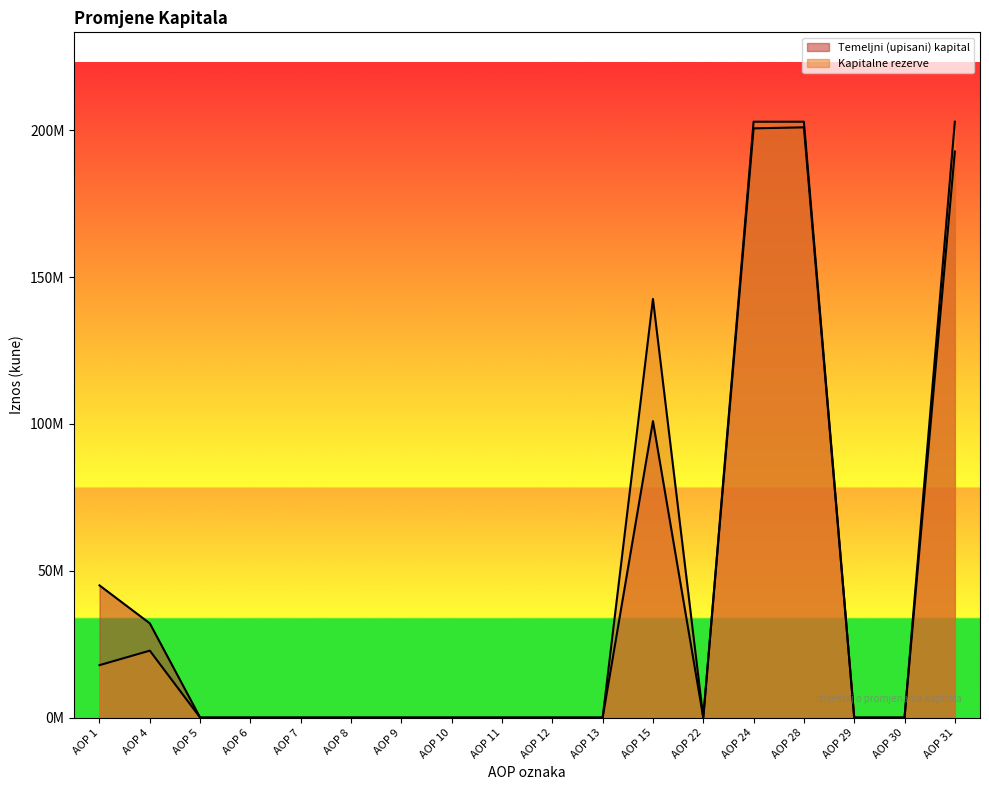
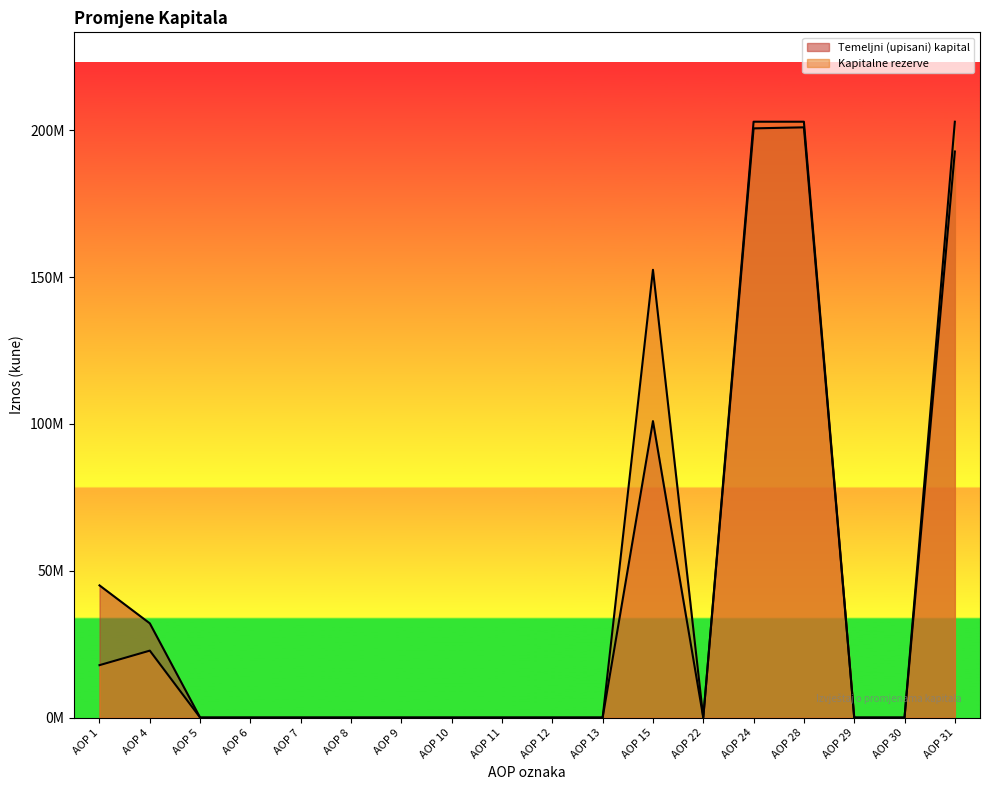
Kapitalne rezerve, AOP 15: 143000000 -> 152000000
